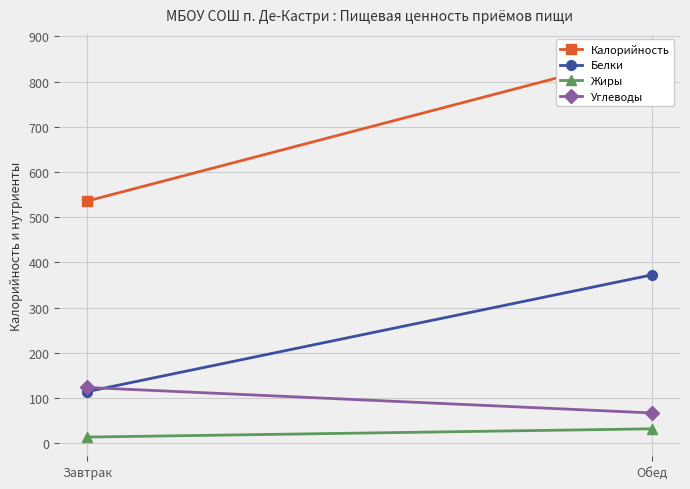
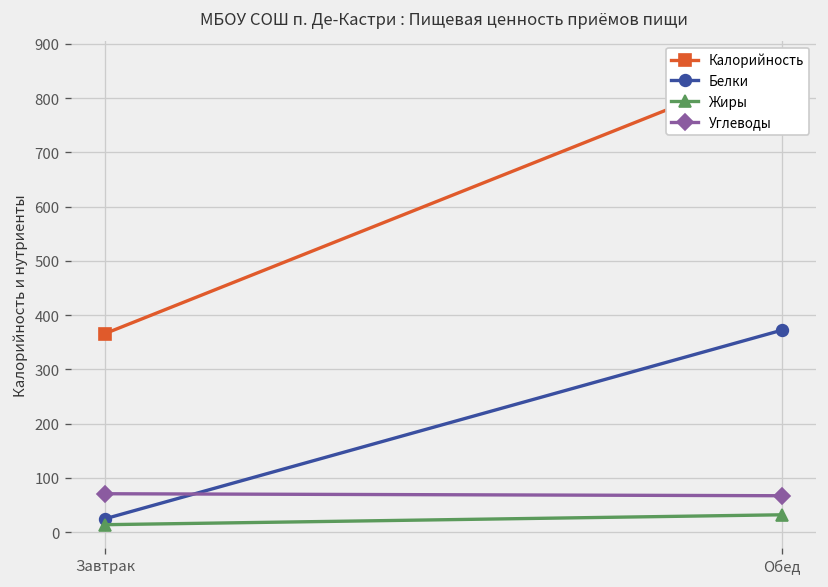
Калорийность, Завтрак: 540 -> 370
Белки, Завтрак: 110 -> 20
Углеводы, Завтрак: 120 -> 70
